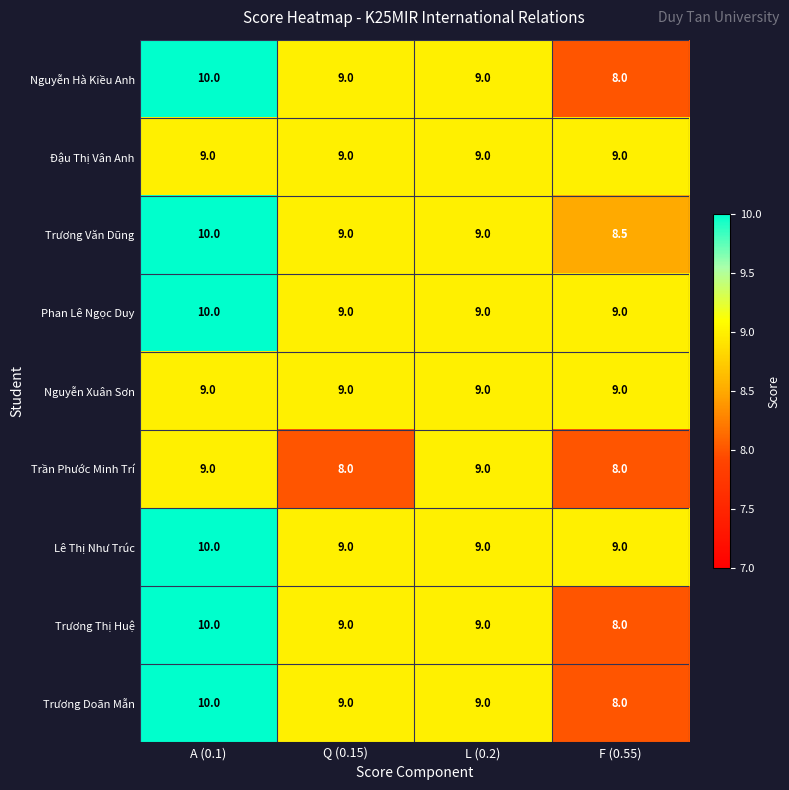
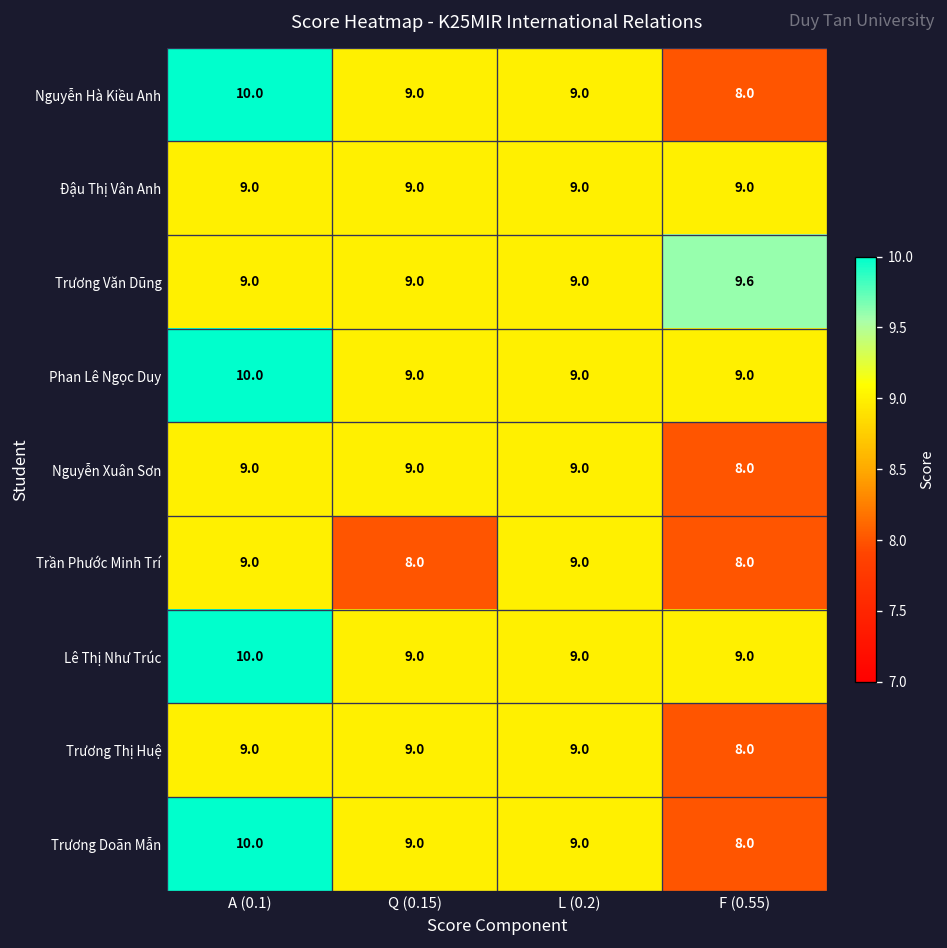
Trương Văn Dũng, A (0.1): 10.0 -> 9.0
Trương Văn Dũng, F (0.55): 8.5 -> 9.6
Nguyễn Xuân Sơn, F (0.55): 9.0 -> 8.0
Trương Thị Huệ, A (0.1): 10.0 -> 9.0
